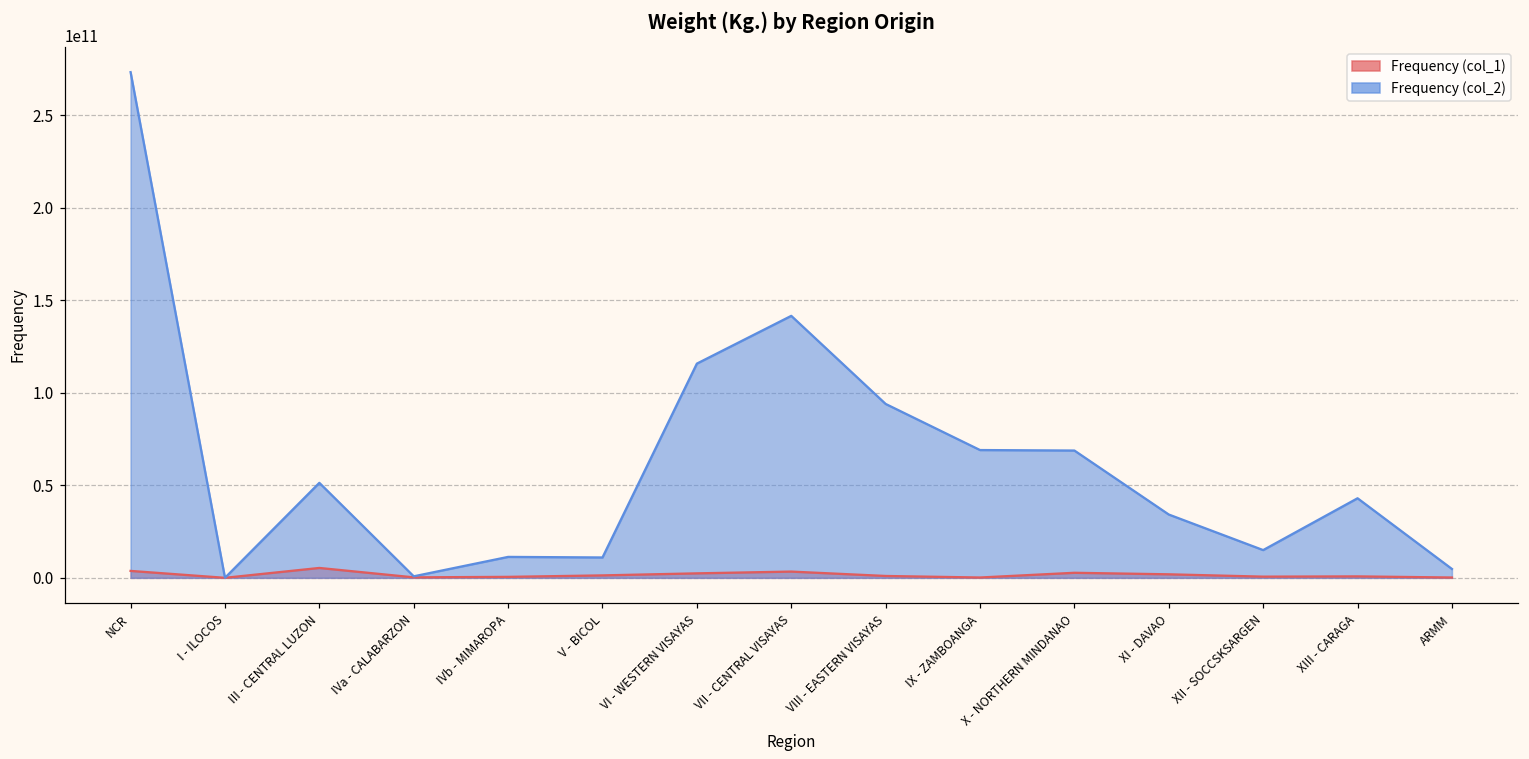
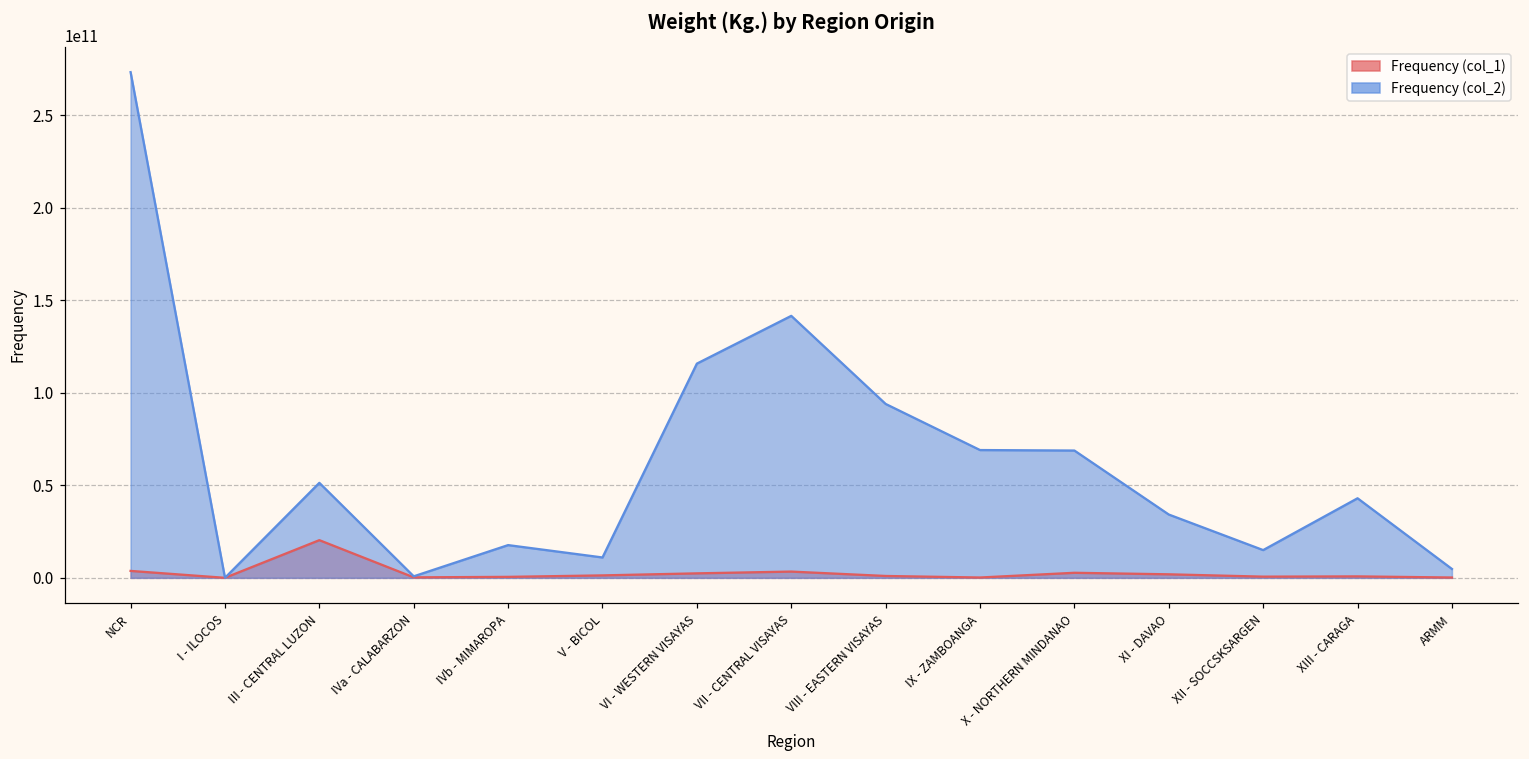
Frequency (col_1), III - CENTRAL LUZON: 5000000000 -> 20000000000
Frequency (col_2), IVb - MIMAROPA: 11000000000 -> 18000000000
